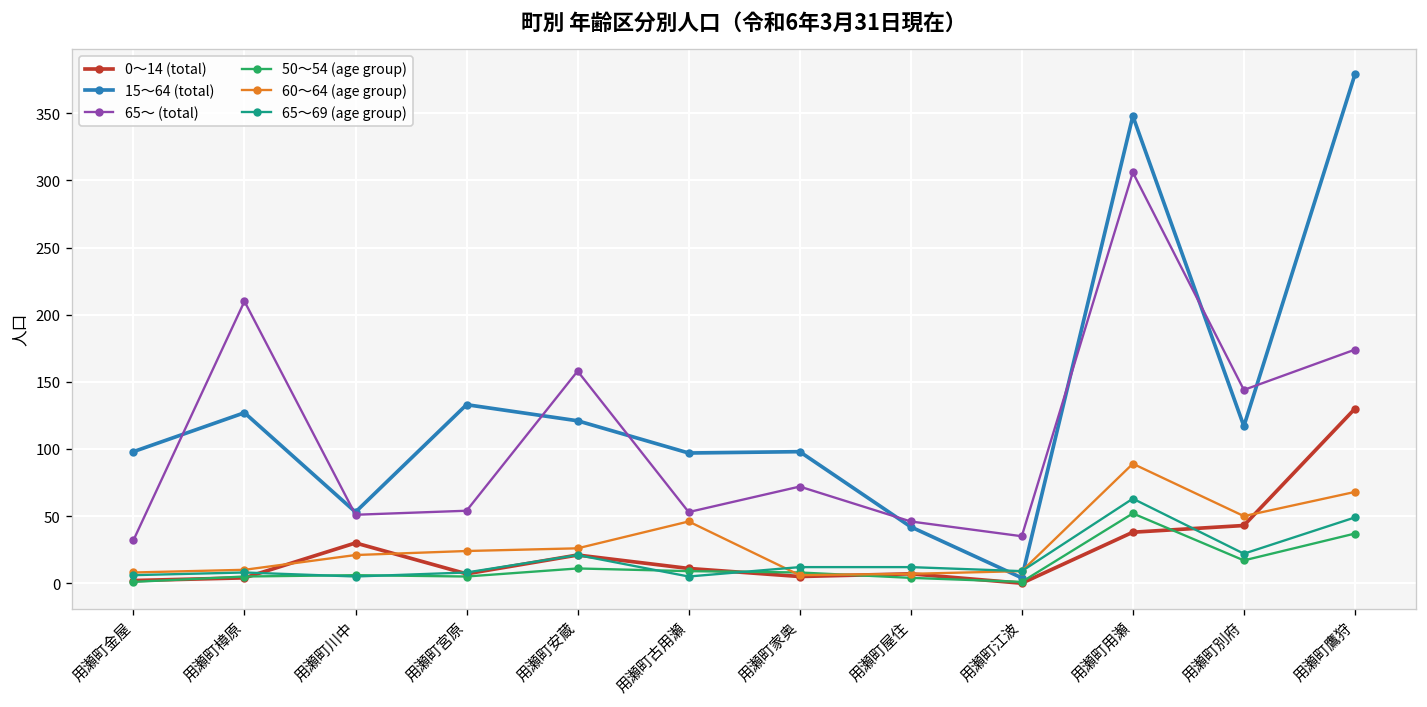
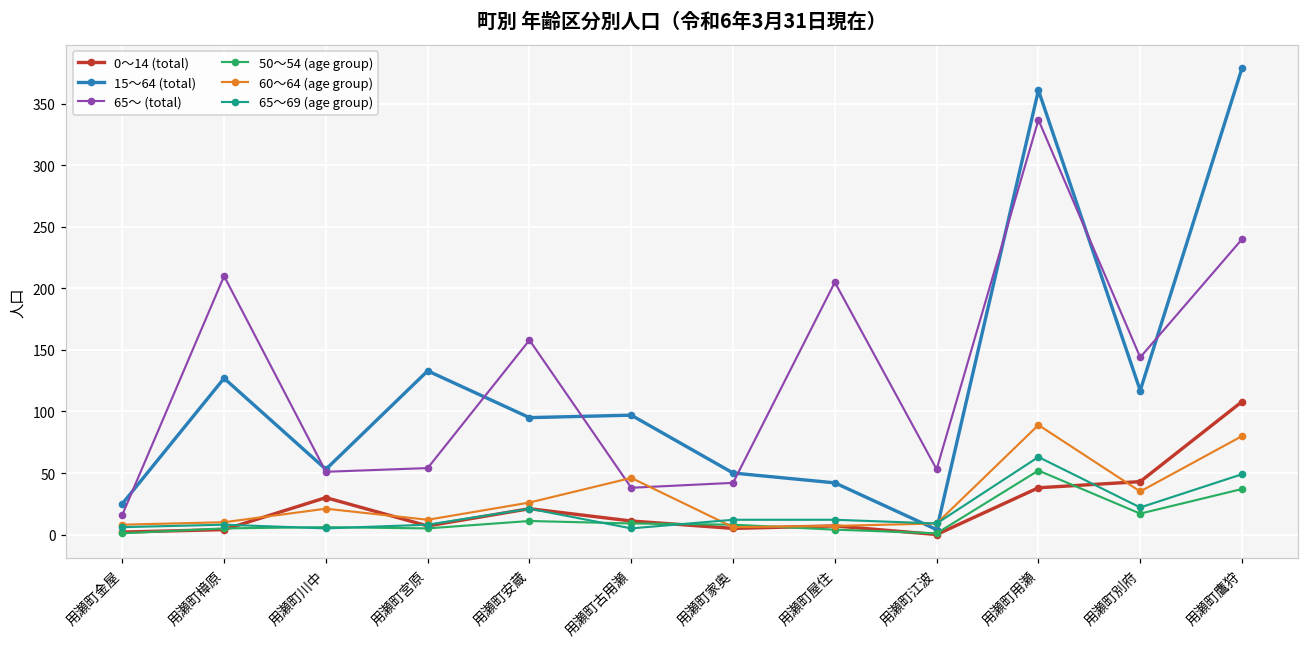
15～64 (total), 用瀬町金屋: 98 -> 25
65～ (total), 用瀬町金屋: 32 -> 16
60～64 (age group), 用瀬町宮原: 24 -> 12
15～64 (total), 用瀬町安蔵: 121 -> 95
65～ (total), 用瀬町古用瀬: 53 -> 38
15～64 (total), 用瀬町家奥: 98 -> 50
65～ (total), 用瀬町家奥: 72 -> 42
65～ (total), 用瀬町屋住: 46 -> 205
65～ (total), 用瀬町江波: 35 -> 53
15～64 (total), 用瀬町用瀬: 348 -> 361
65～ (total), 用瀬町用瀬: 306 -> 337
60～64 (age group), 用瀬町別府: 50 -> 35
0～14 (total), 用瀬町鷹狩: 130 -> 108
65～ (total), 用瀬町鷹狩: 174 -> 240
60～64 (age group), 用瀬町鷹狩: 68 -> 80
